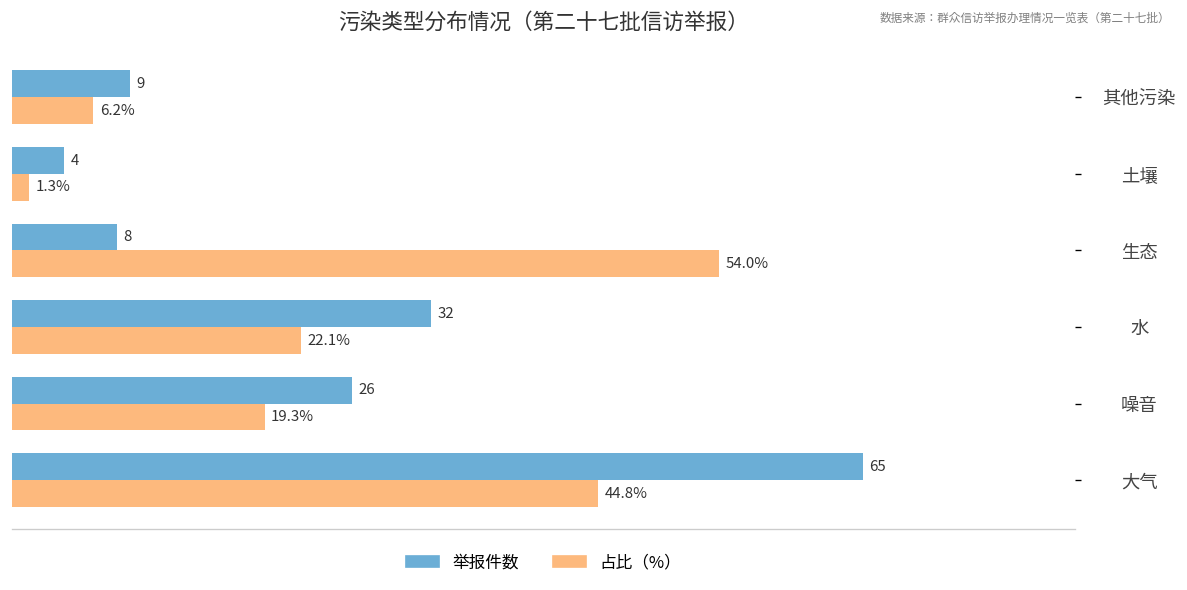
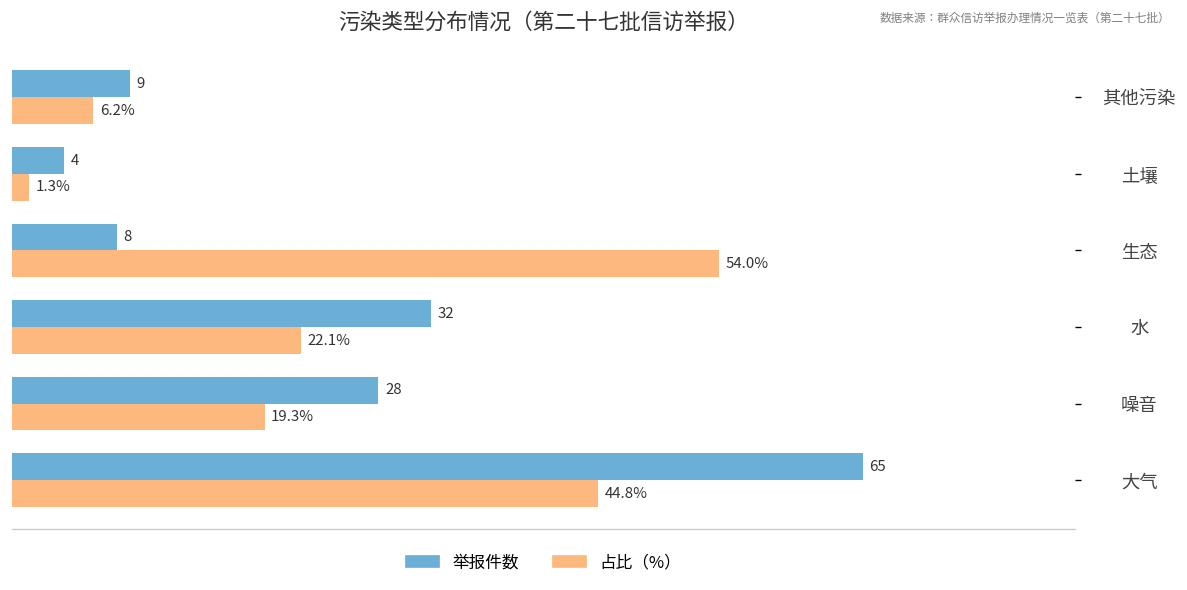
举报件数, 噪音: 26 -> 28
